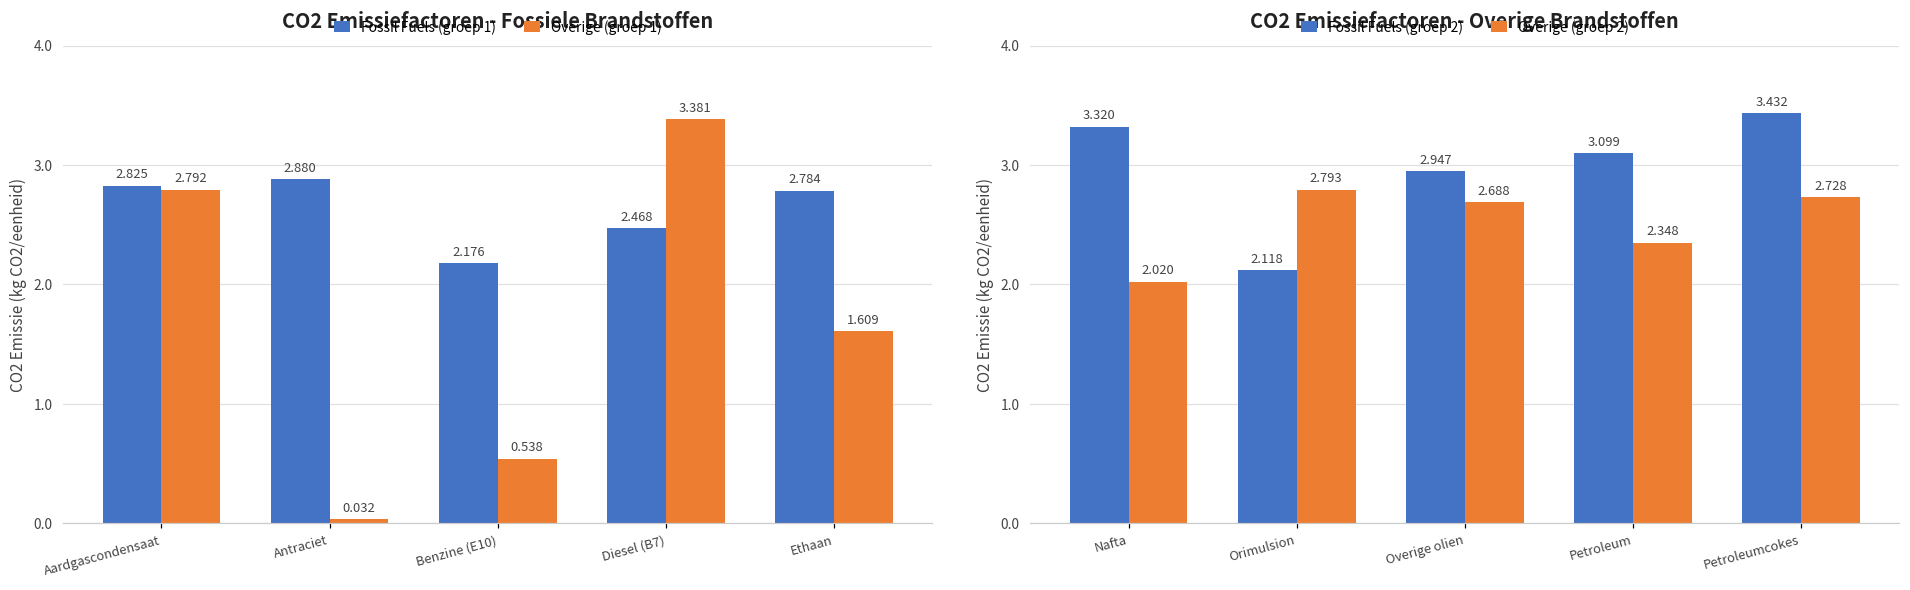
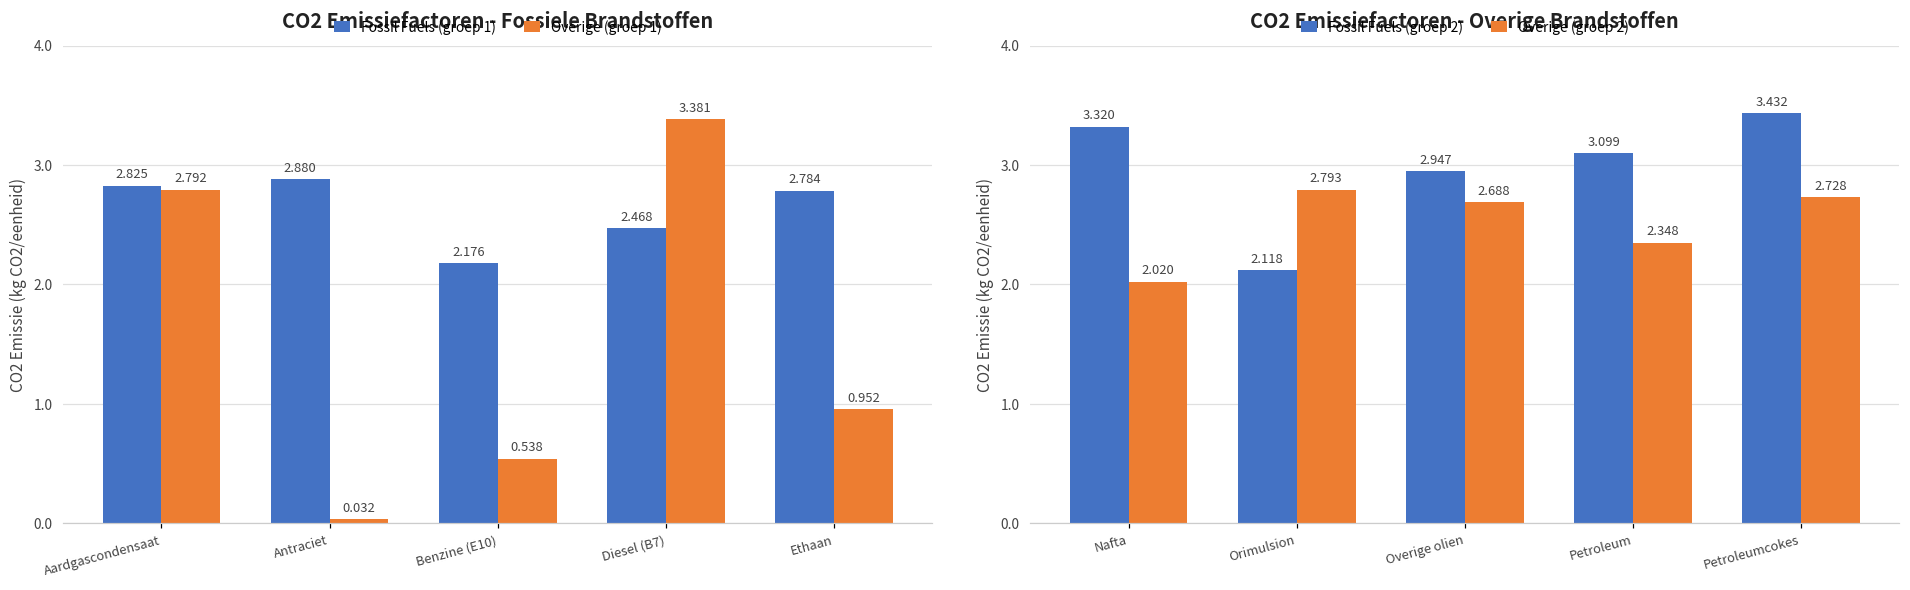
CO2 Emissiefactoren - Fossiele Brandstoffen, Overige (groep 1), Ethaan: 1.609 -> 0.952
